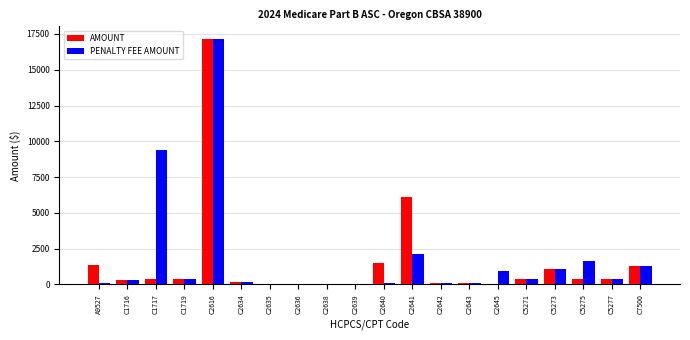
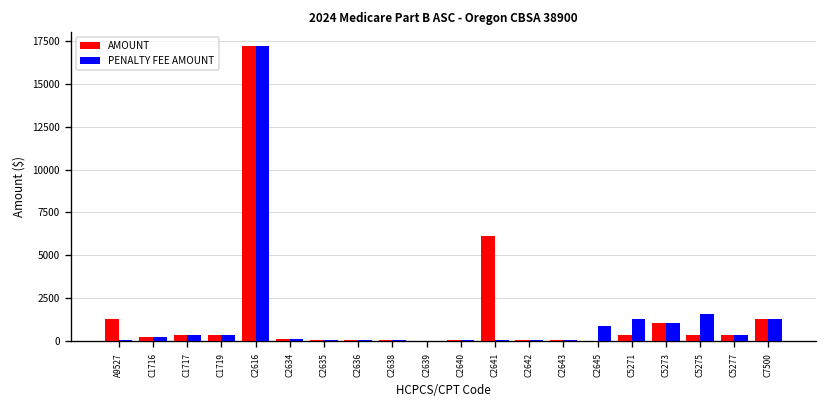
PENALTY FEE AMOUNT, C1717: 9400 -> 300
AMOUNT, C2640: 1500 -> 100
PENALTY FEE AMOUNT, C2641: 2100 -> 100
PENALTY FEE AMOUNT, C5271: 400 -> 1300
